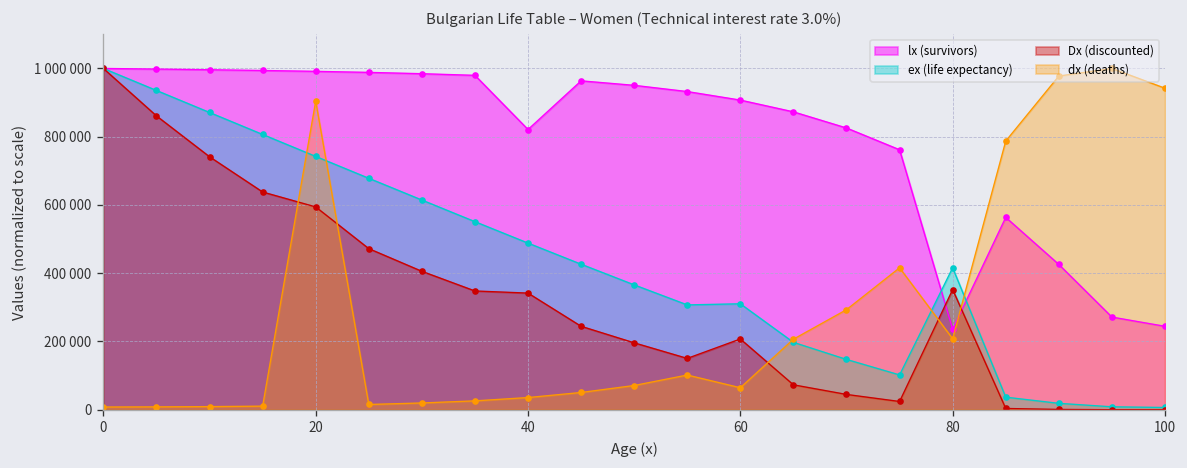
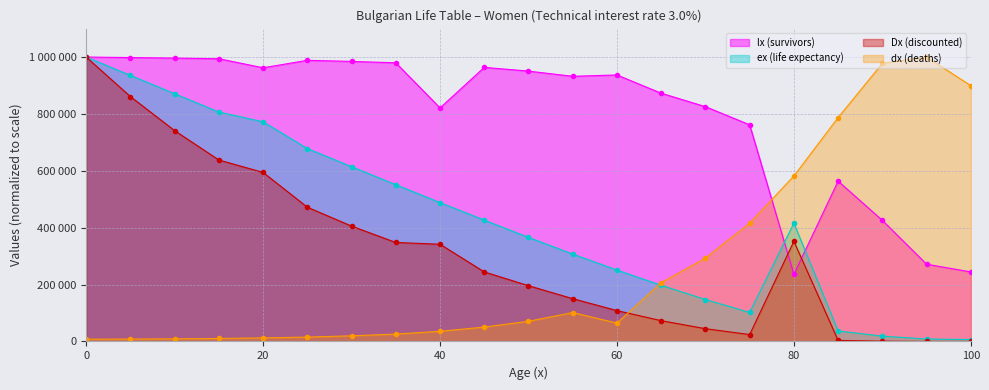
lx (survivors), 20: 990000 -> 960000
ex (life expectancy), 20: 740000 -> 770000
dx (deaths), 20: 900000 -> 10000
lx (survivors), 60: 910000 -> 940000
ex (life expectancy), 60: 310000 -> 250000
Dx (discounted), 60: 210000 -> 110000
dx (deaths), 80: 210000 -> 580000
dx (deaths), 100: 940000 -> 900000
